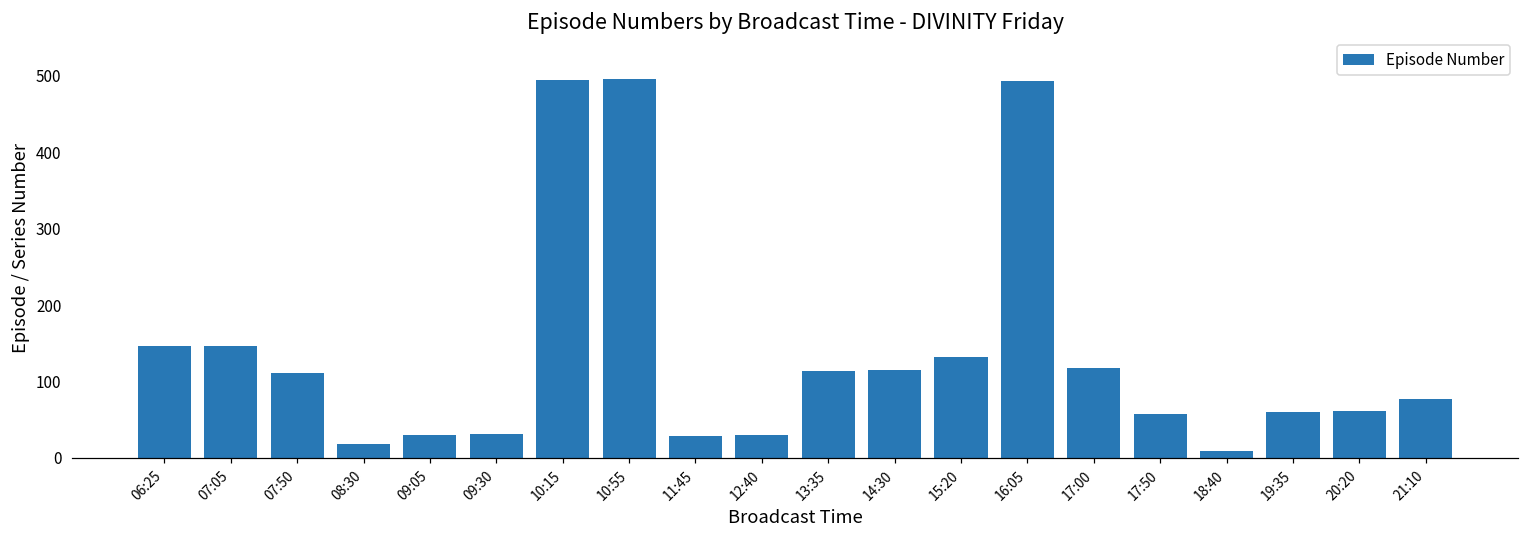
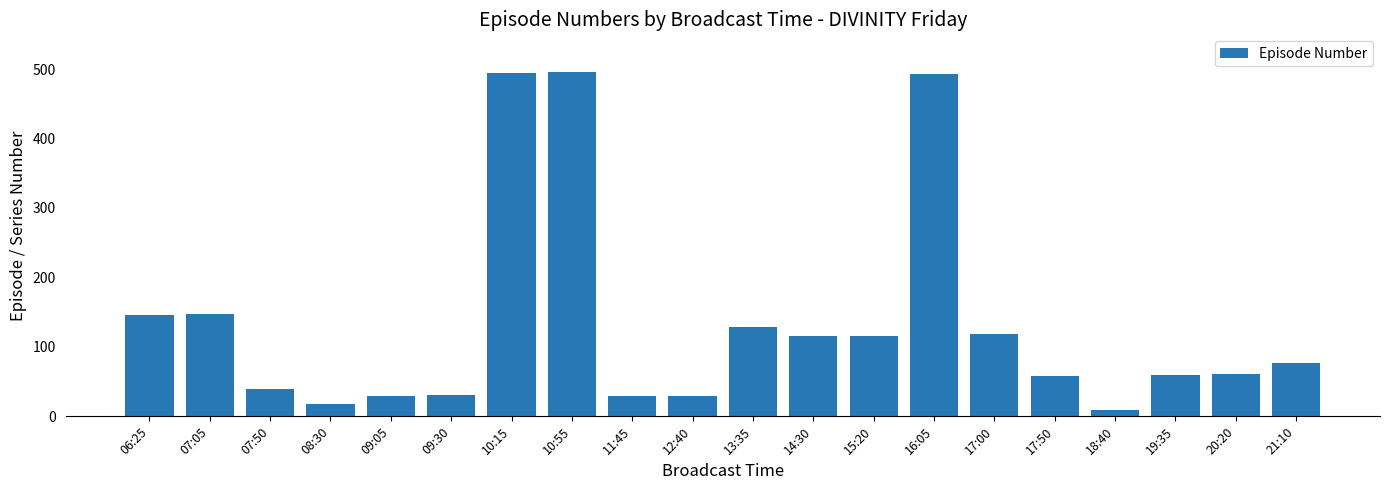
07:50: 110 -> 40
13:35: 110 -> 130
15:20: 130 -> 120
